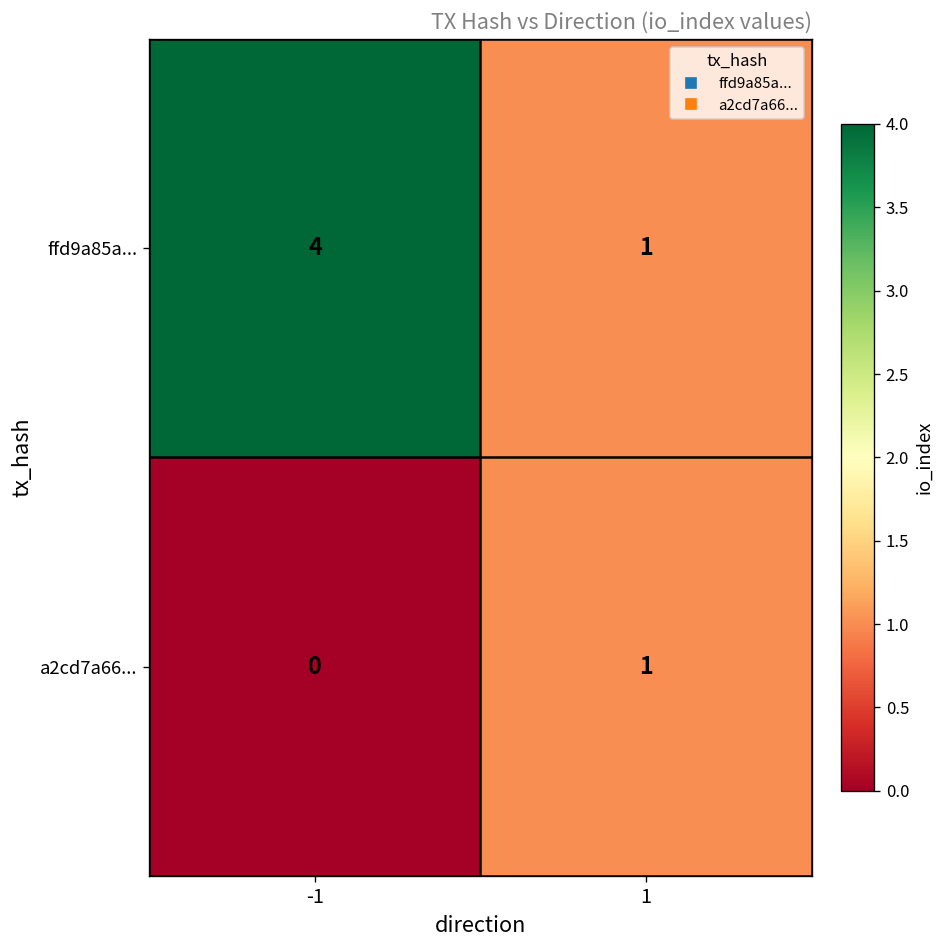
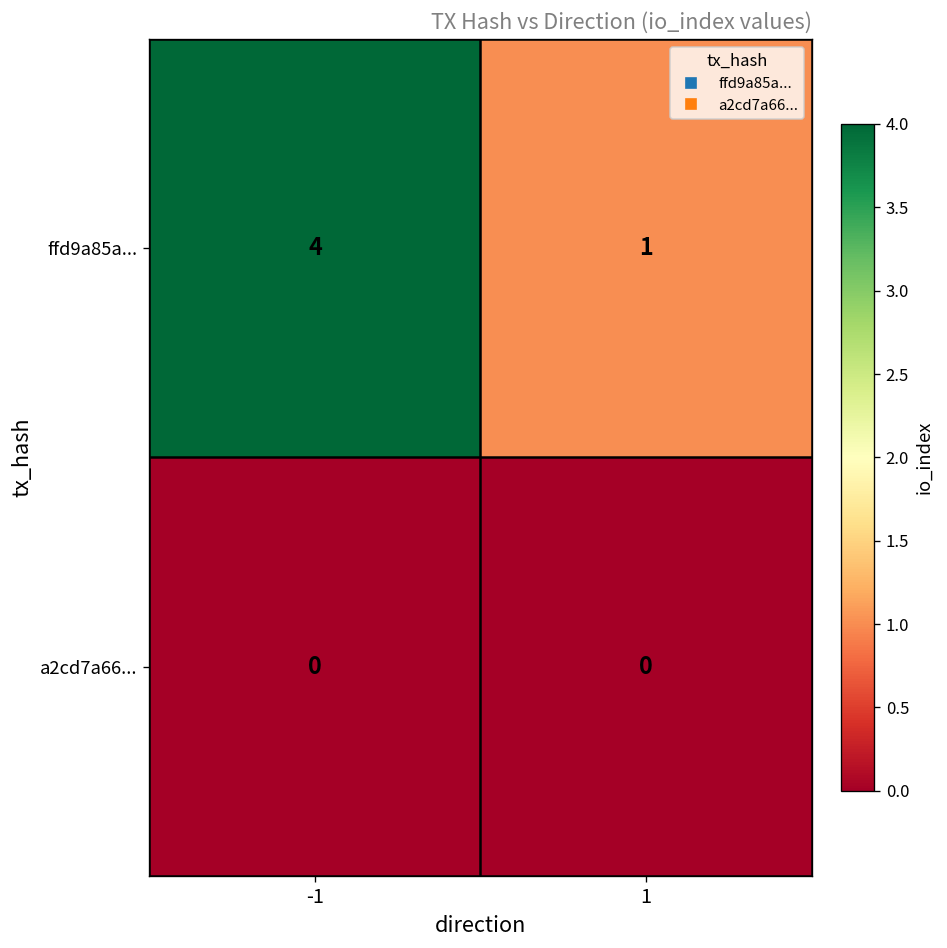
a2cd7a66..., 1: 1 -> 0
